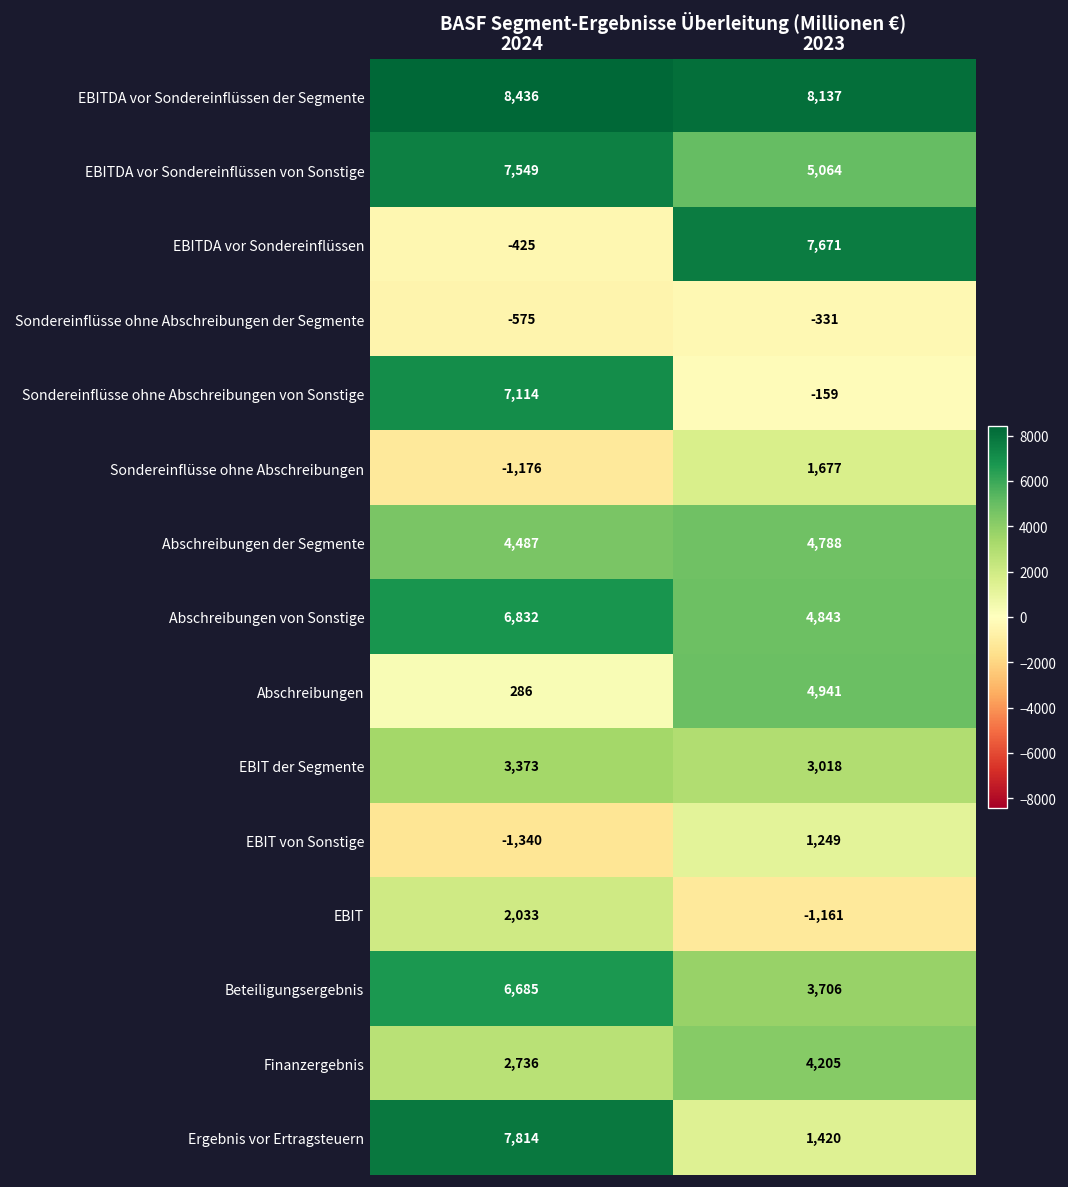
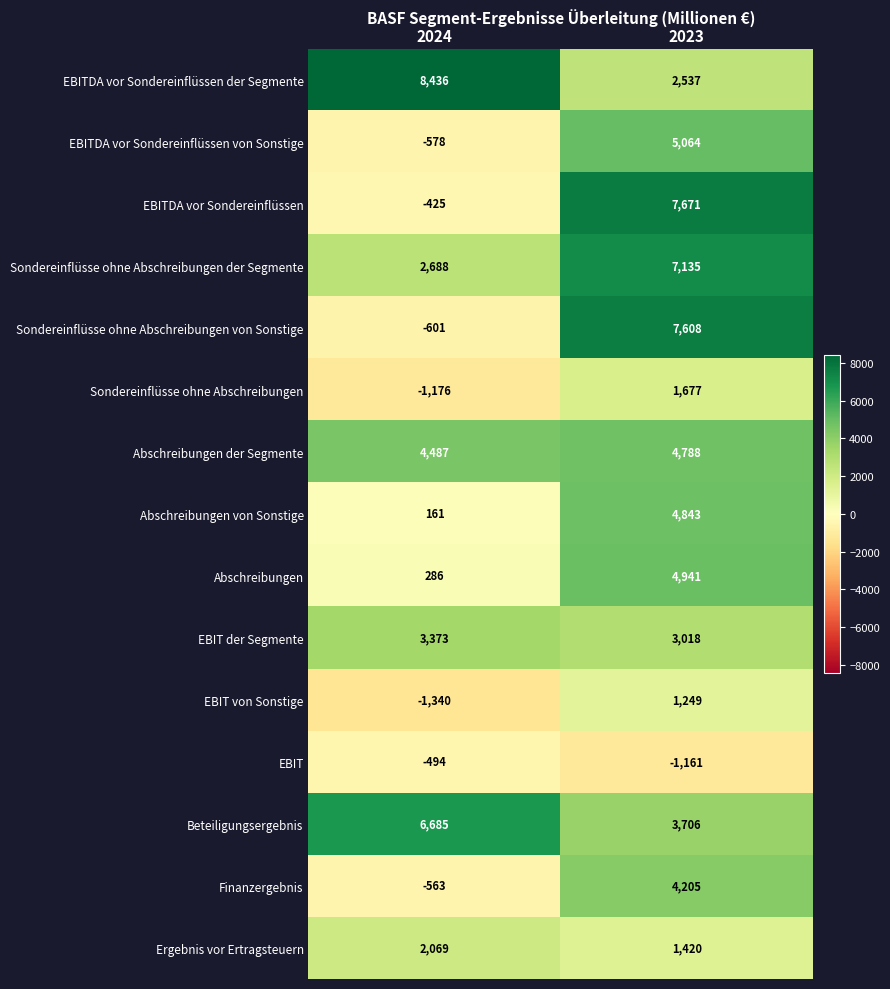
EBITDA vor Sondereinflüssen der Segmente, 2023: 8,137 -> 2,537
EBITDA vor Sondereinflüssen von Sonstige, 2024: 7,549 -> -578
Sondereinflüsse ohne Abschreibungen der Segmente, 2024: -575 -> 2,688
Sondereinflüsse ohne Abschreibungen der Segmente, 2023: -331 -> 7,135
Sondereinflüsse ohne Abschreibungen von Sonstige, 2024: 7,114 -> -601
Sondereinflüsse ohne Abschreibungen von Sonstige, 2023: -159 -> 7,608
Abschreibungen von Sonstige, 2024: 6,832 -> 161
EBIT, 2024: 2,033 -> -494
Finanzergebnis, 2024: 2,736 -> -563
Ergebnis vor Ertragsteuern, 2024: 7,814 -> 2,069
